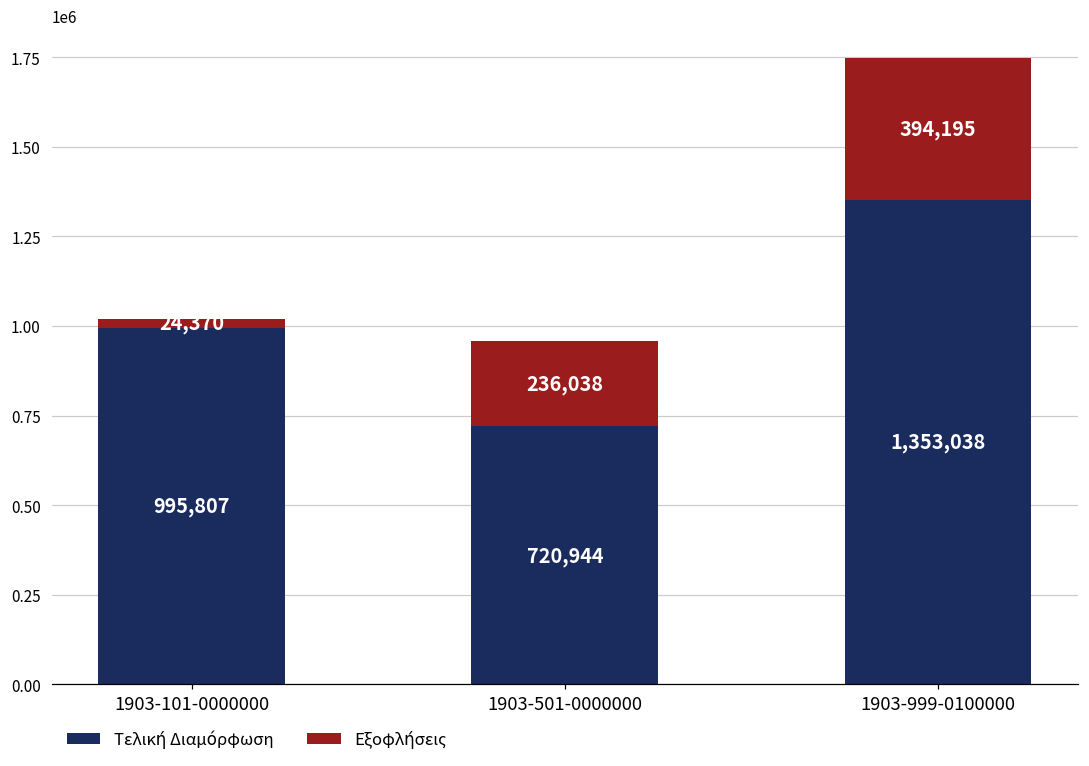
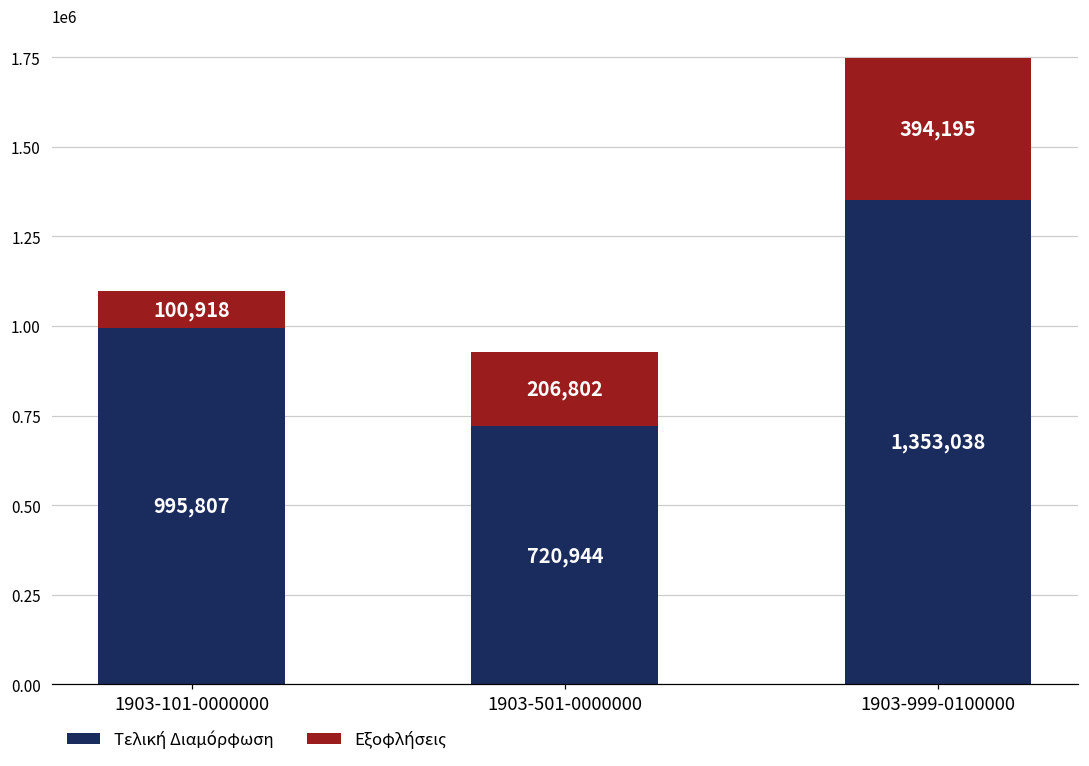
Εξοφλήσεις, 1903-101-0000000: 24,370 -> 100,918
Εξοφλήσεις, 1903-501-0000000: 236,038 -> 206,802
